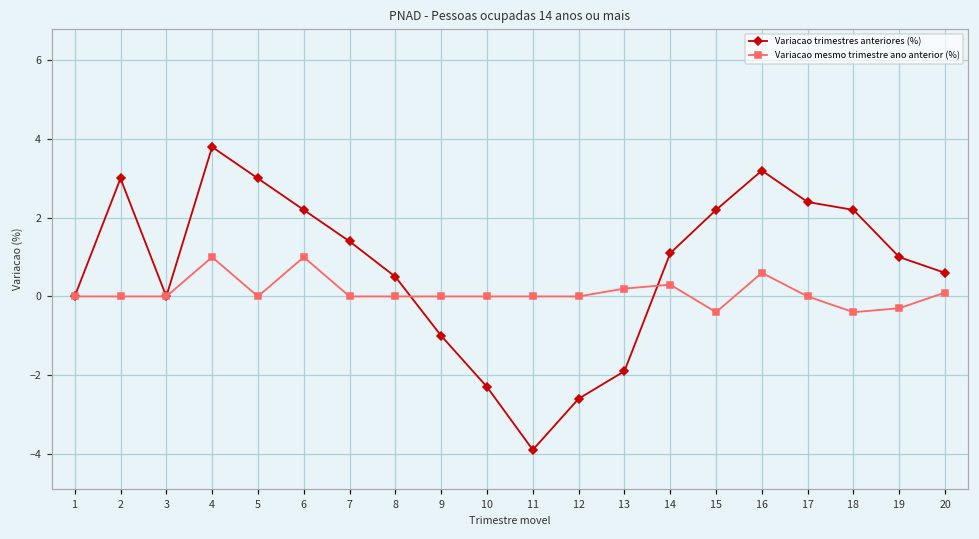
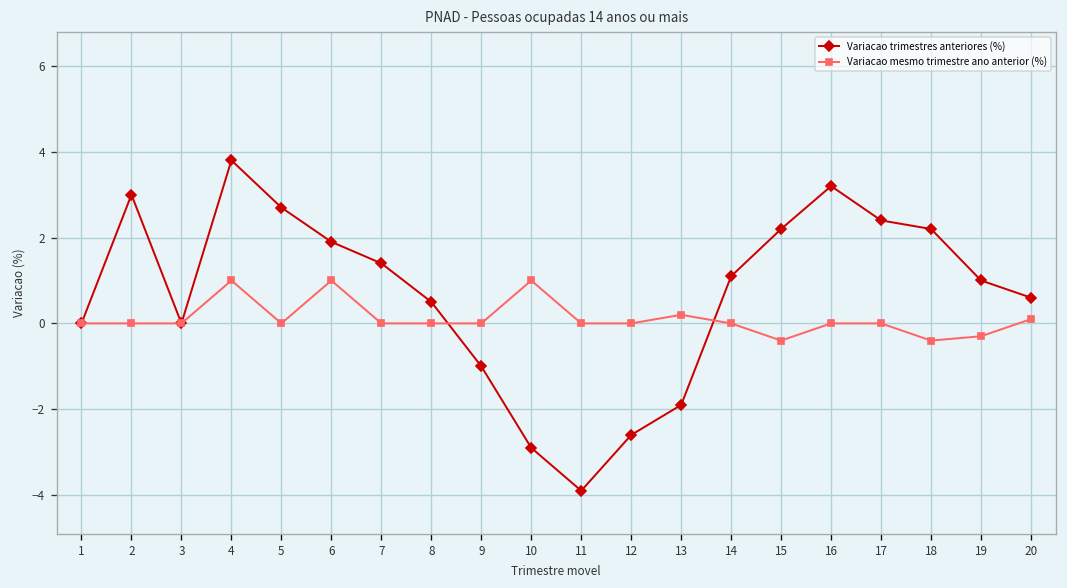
Variacao trimestres anteriores (%), 5: 3.0 -> 2.7
Variacao trimestres anteriores (%), 6: 2.2 -> 1.9
Variacao trimestres anteriores (%), 10: -2.3 -> -2.9
Variacao mesmo trimestre ano anterior (%), 10: 0 -> 1
Variacao mesmo trimestre ano anterior (%), 14: 0.3 -> 0.0
Variacao mesmo trimestre ano anterior (%), 16: 0.6 -> 0.0
